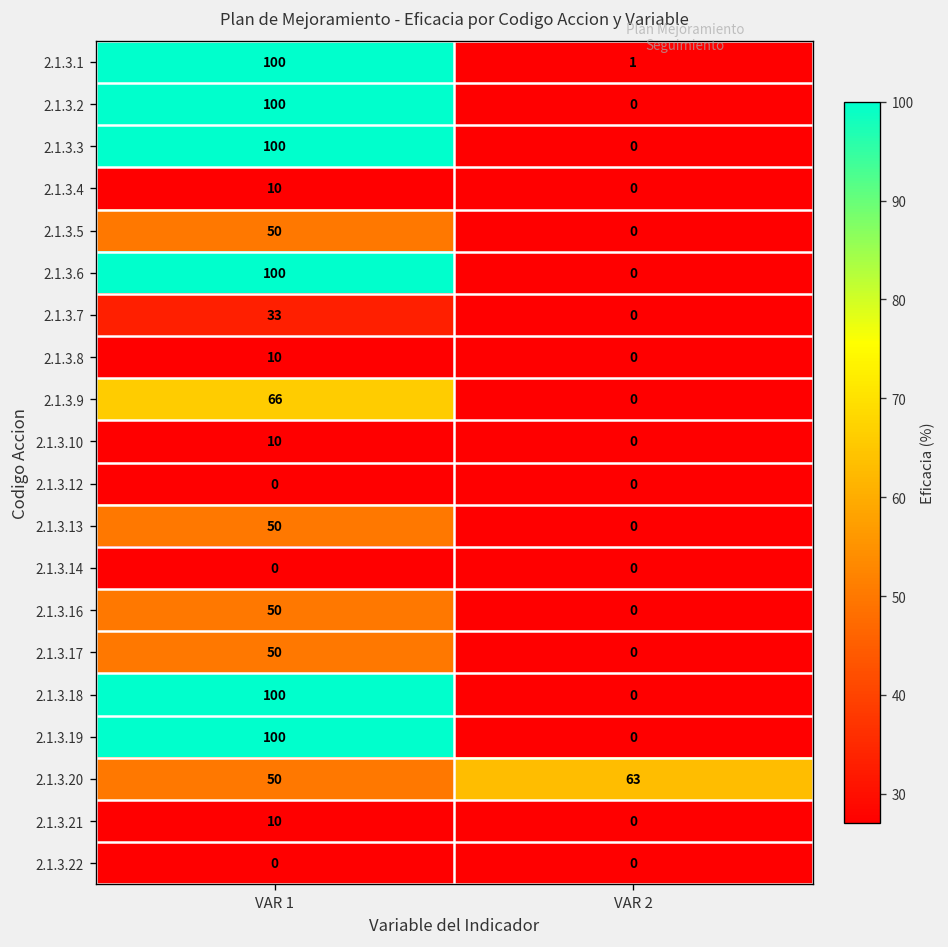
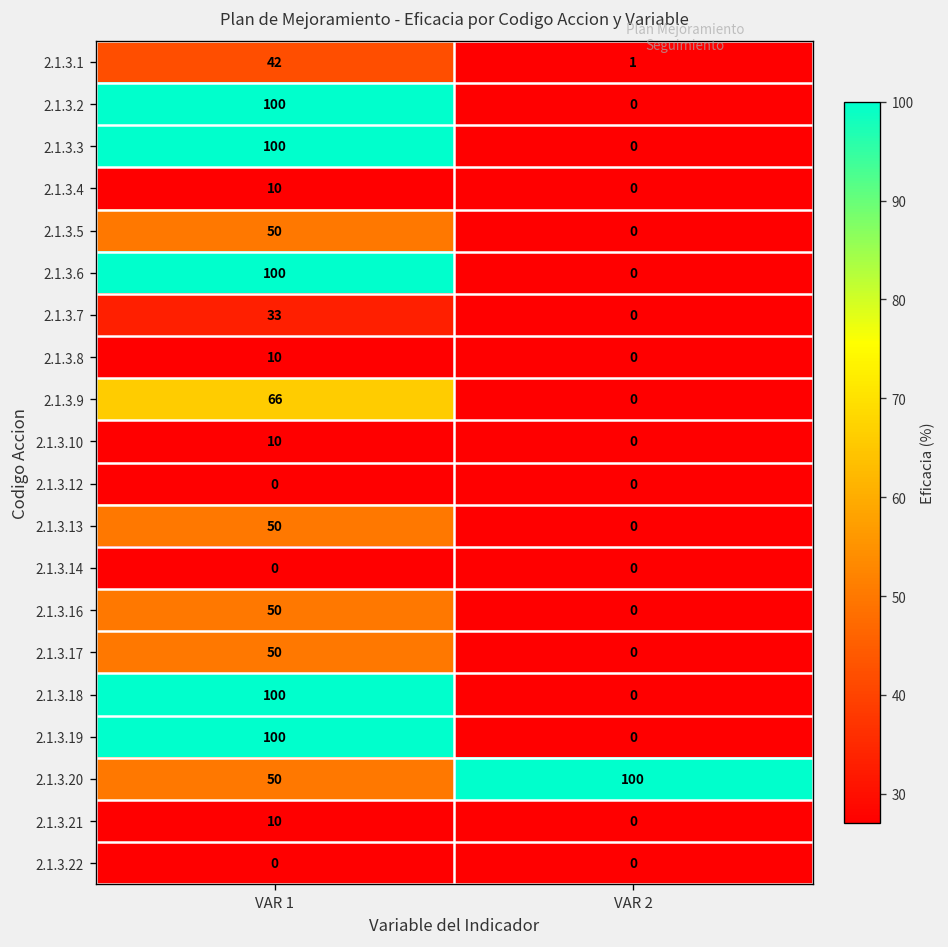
2.1.3.1, VAR 1: 100 -> 42
2.1.3.20, VAR 2: 63 -> 100
